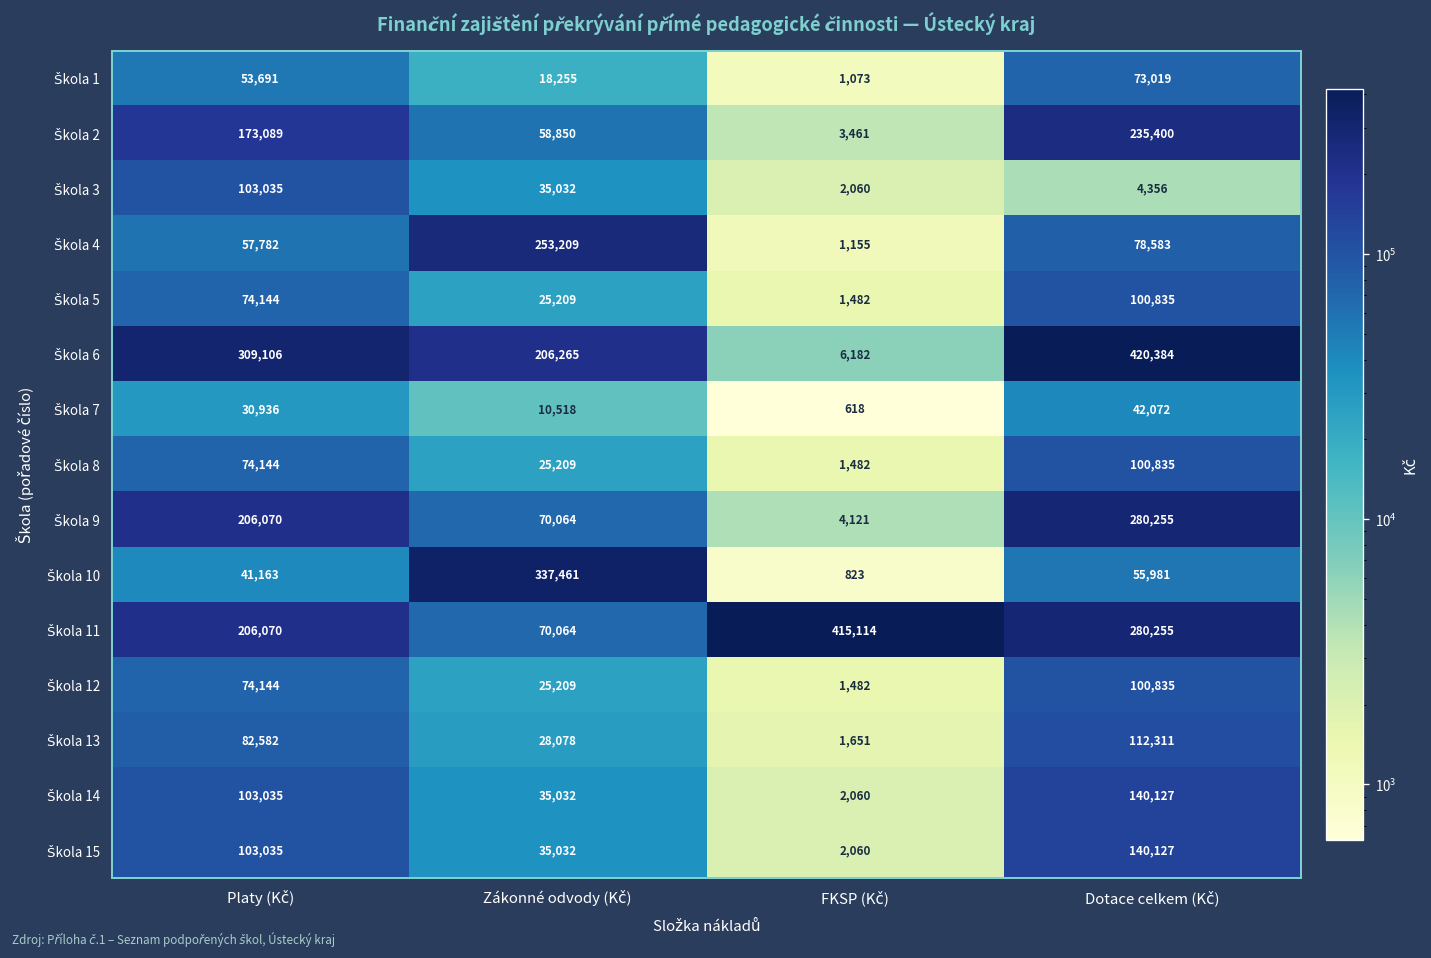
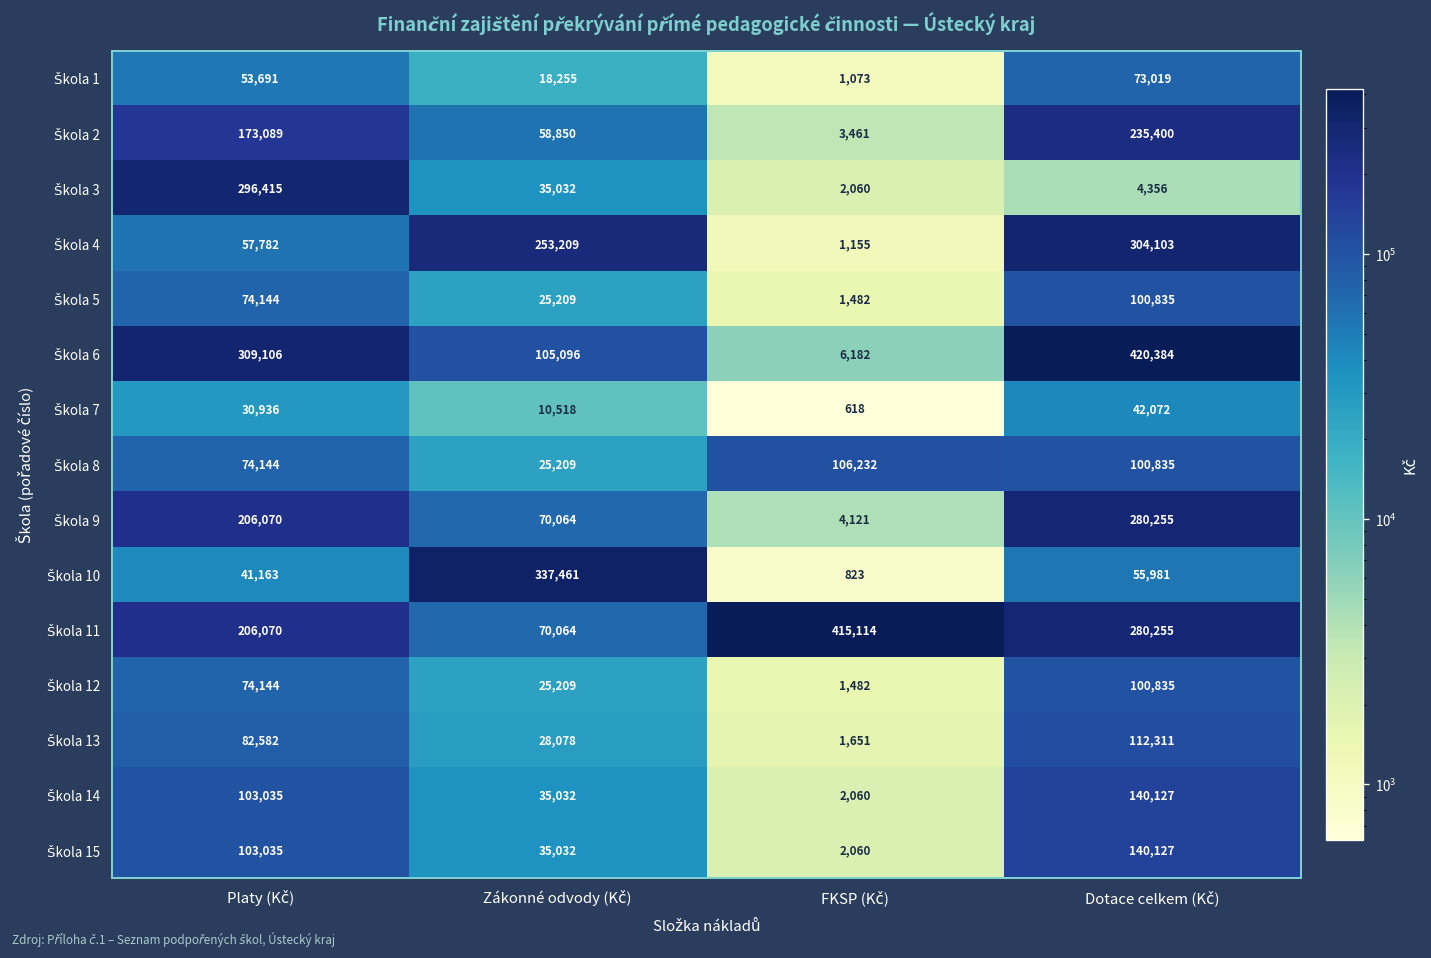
Škola 3, Platy (Kč): 103,035 -> 296,415
Škola 4, Dotace celkem (Kč): 78,583 -> 304,103
Škola 6, Zákonné odvody (Kč): 206,265 -> 105,096
Škola 8, FKSP (Kč): 1,482 -> 106,232
